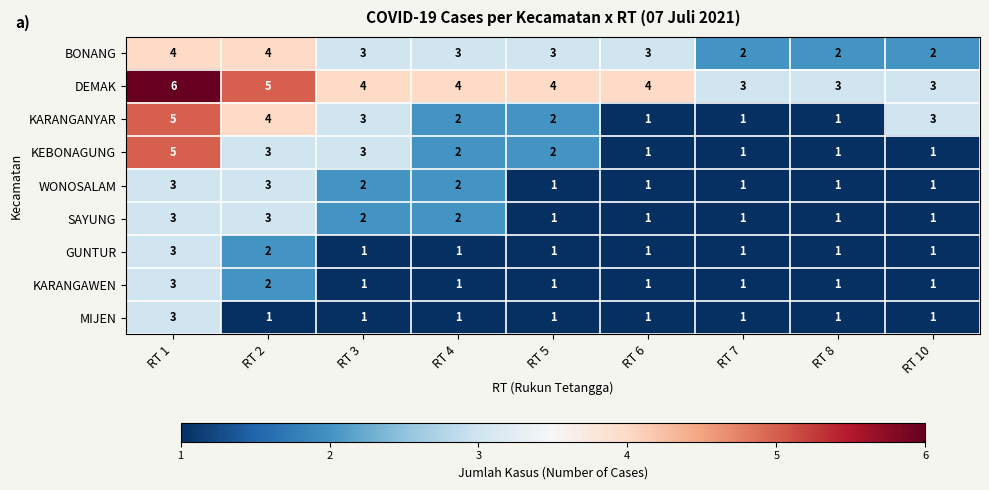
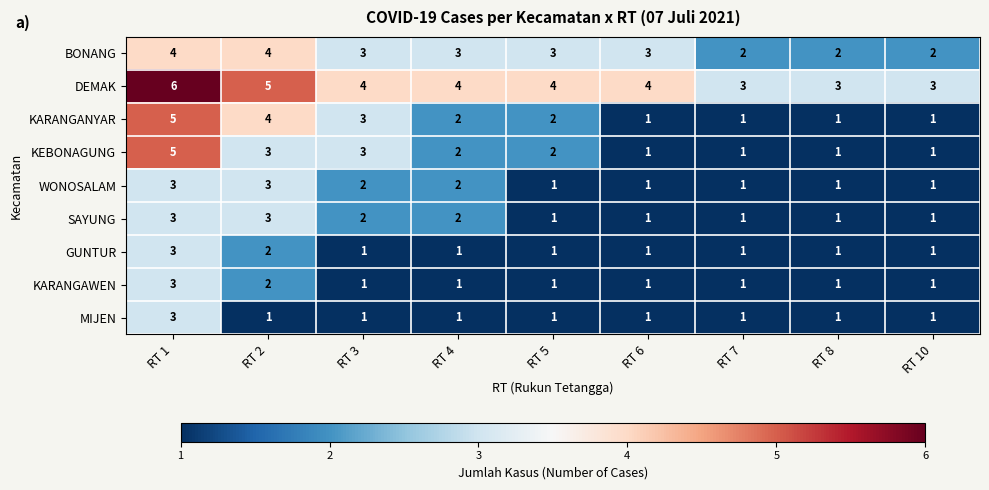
KARANGANYAR, RT 10: 3 -> 1
